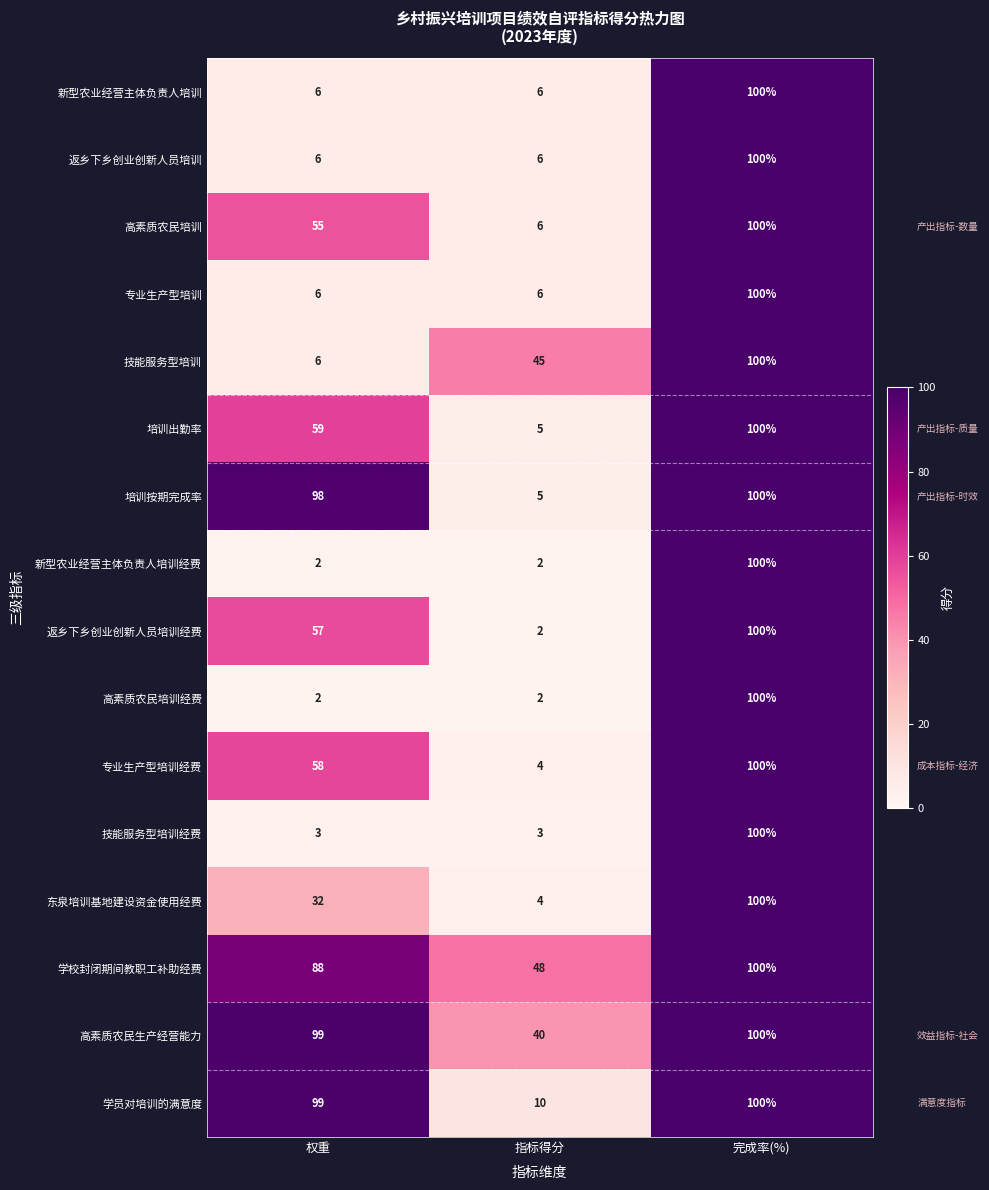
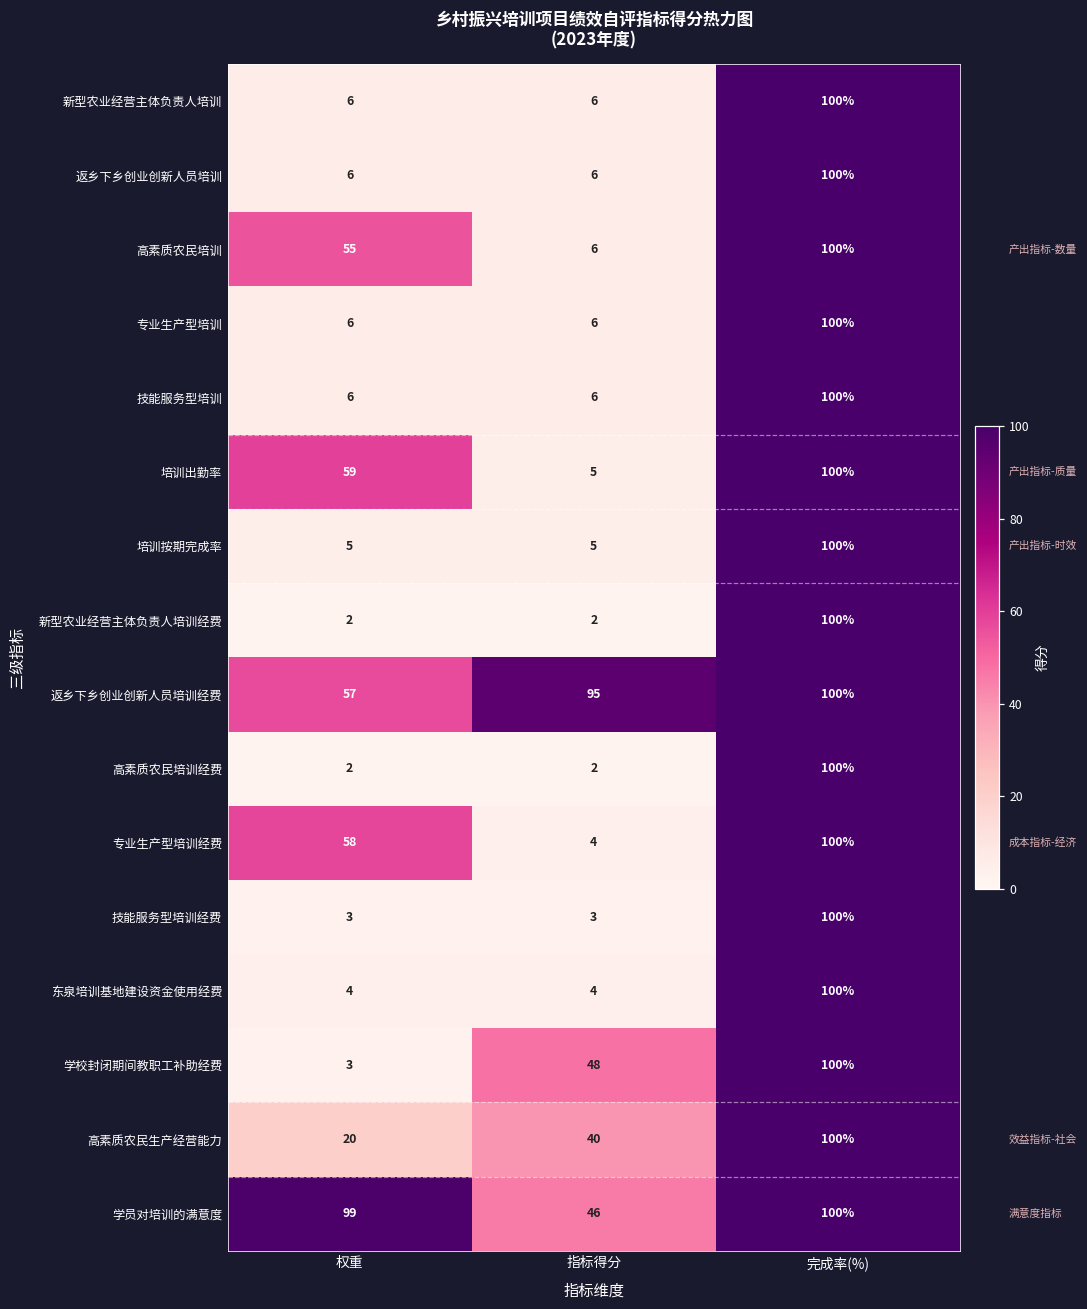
技能服务型培训, 指标得分: 45 -> 6
培训按期完成率, 权重: 98 -> 5
返乡下乡创业创新人员培训经费, 指标得分: 2 -> 95
东泉培训基地建设资金使用经费, 权重: 32 -> 4
学校封闭期间教职工补助经费, 权重: 88 -> 3
高素质农民生产经营能力, 权重: 99 -> 20
学员对培训的满意度, 指标得分: 10 -> 46
